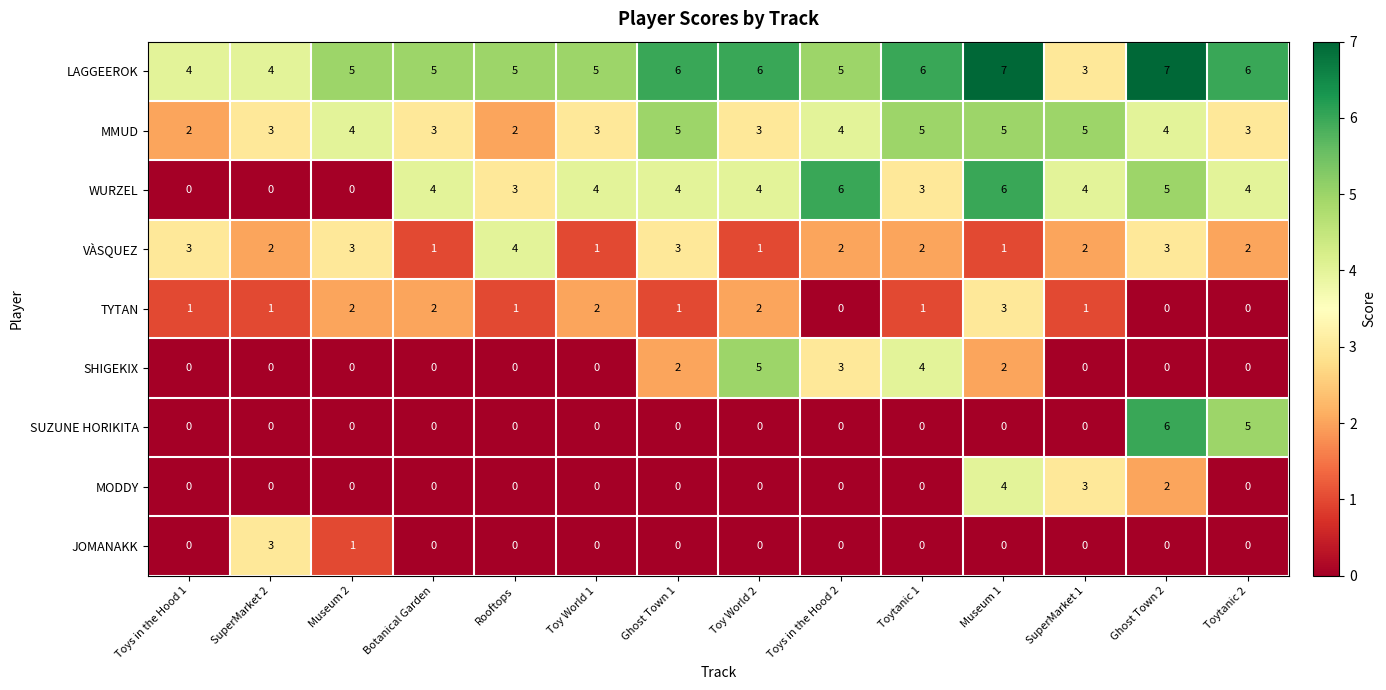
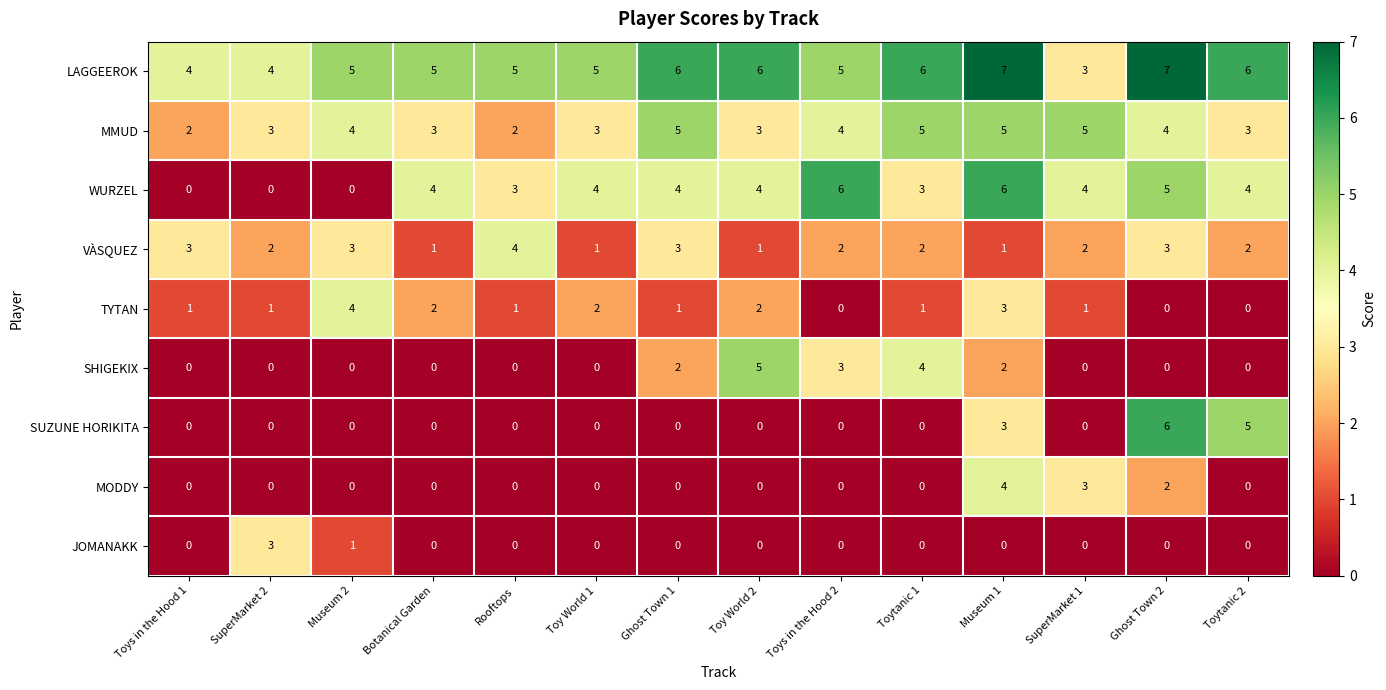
TYTAN, Museum 2: 2 -> 4
SUZUNE HORIKITA, Museum 1: 0 -> 3
